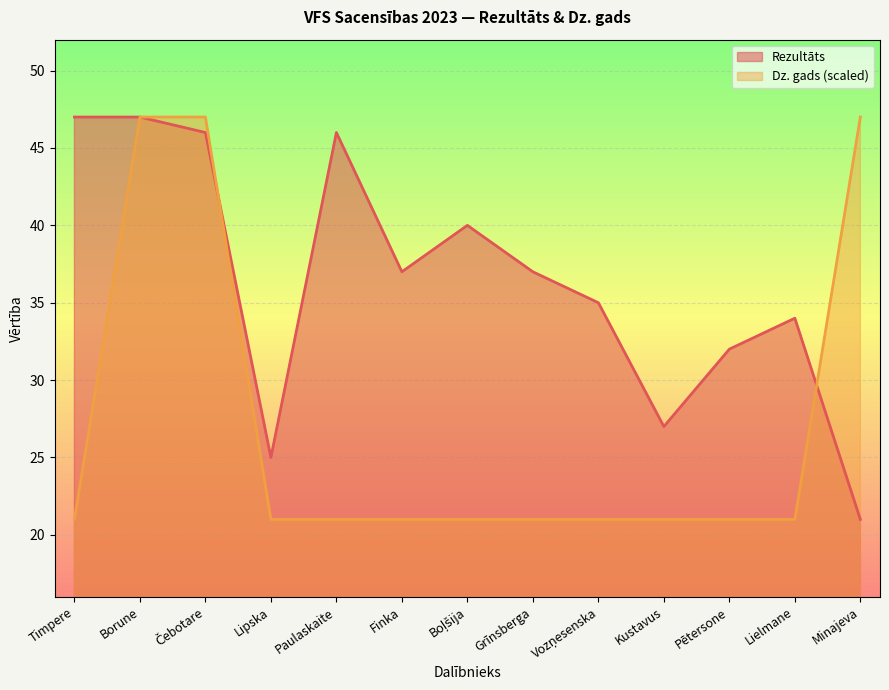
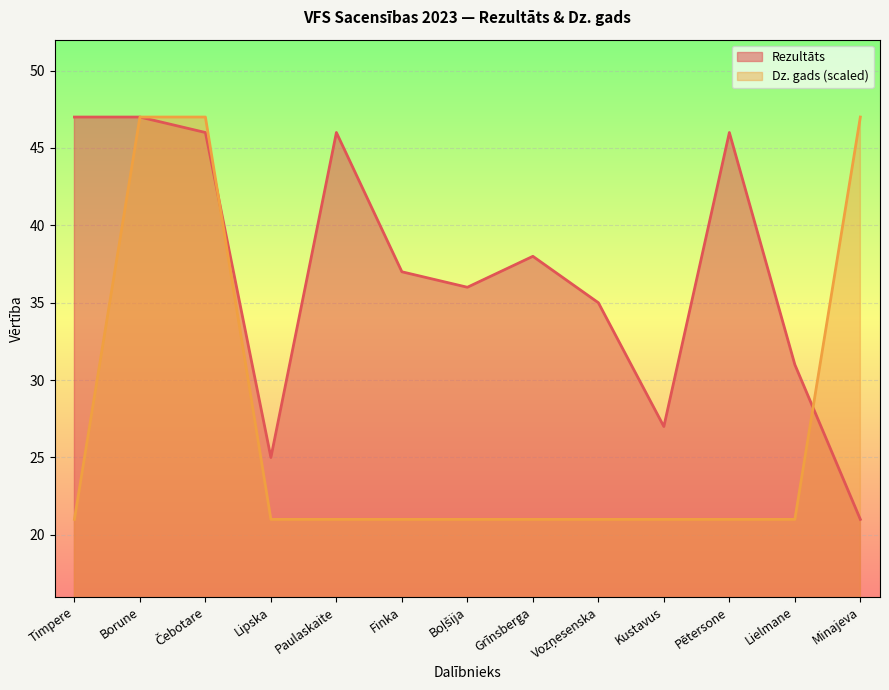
Rezultāts, Boļšija: 40 -> 36
Rezultāts, Grīnsberga: 37 -> 38
Rezultāts, Pētersone: 32 -> 46
Rezultāts, Lielmane: 34 -> 31
